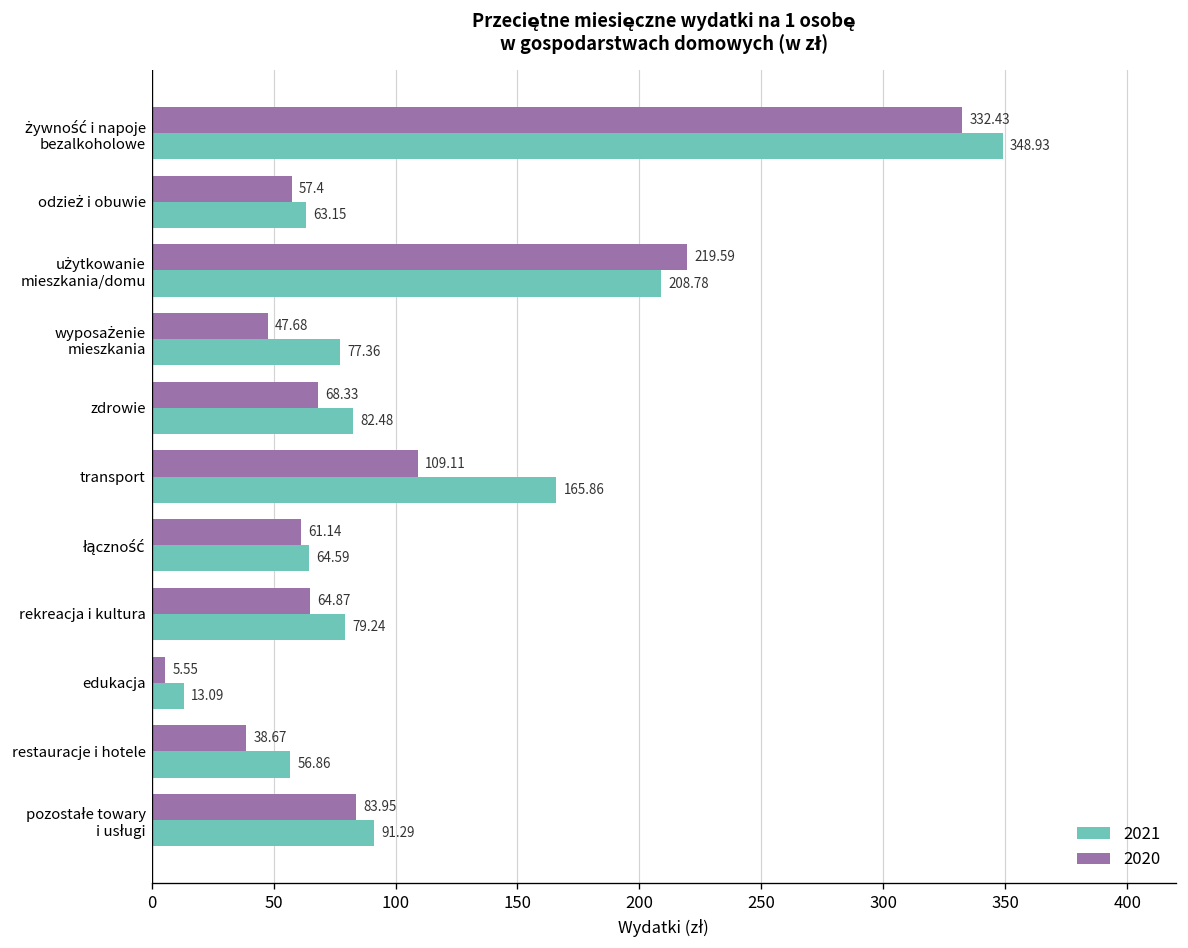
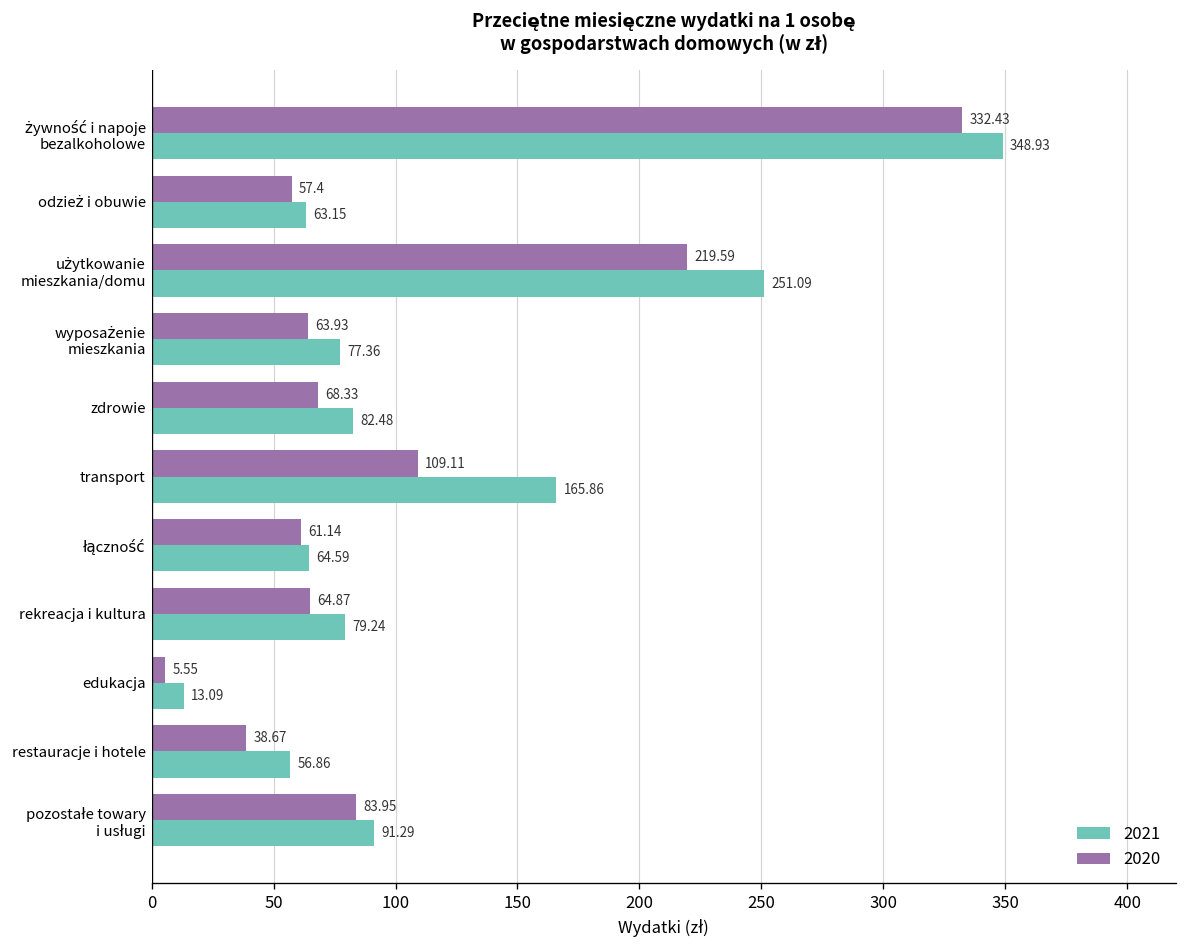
2021, użytkowanie mieszkania/domu: 208.78 -> 251.09
2020, wyposażenie mieszkania: 47.68 -> 63.93
